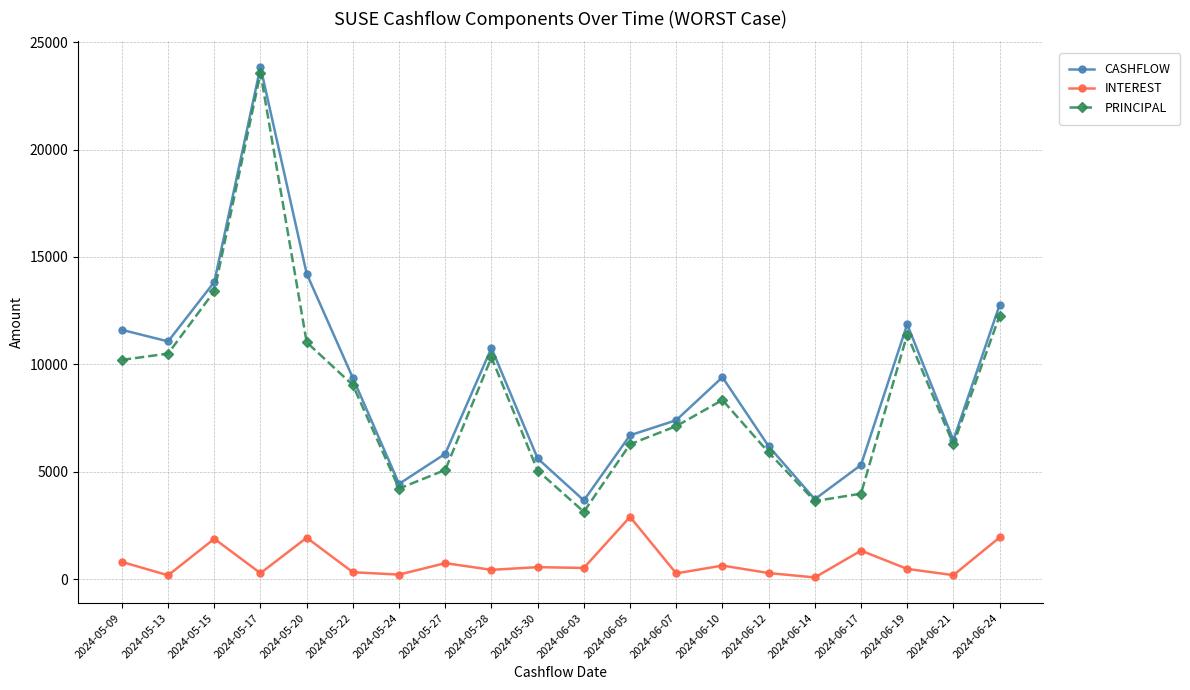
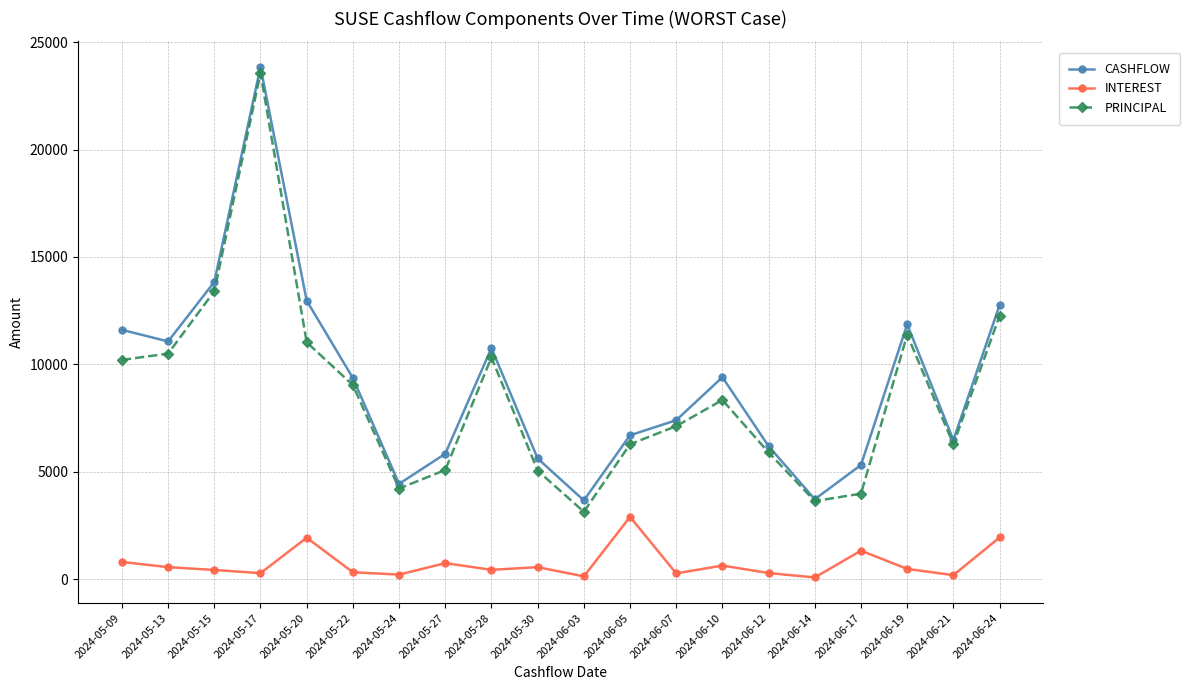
INTEREST, 2024-05-13: 200 -> 600
INTEREST, 2024-05-15: 1900 -> 400
CASHFLOW, 2024-05-20: 14200 -> 13000
INTEREST, 2024-06-03: 500 -> 100
